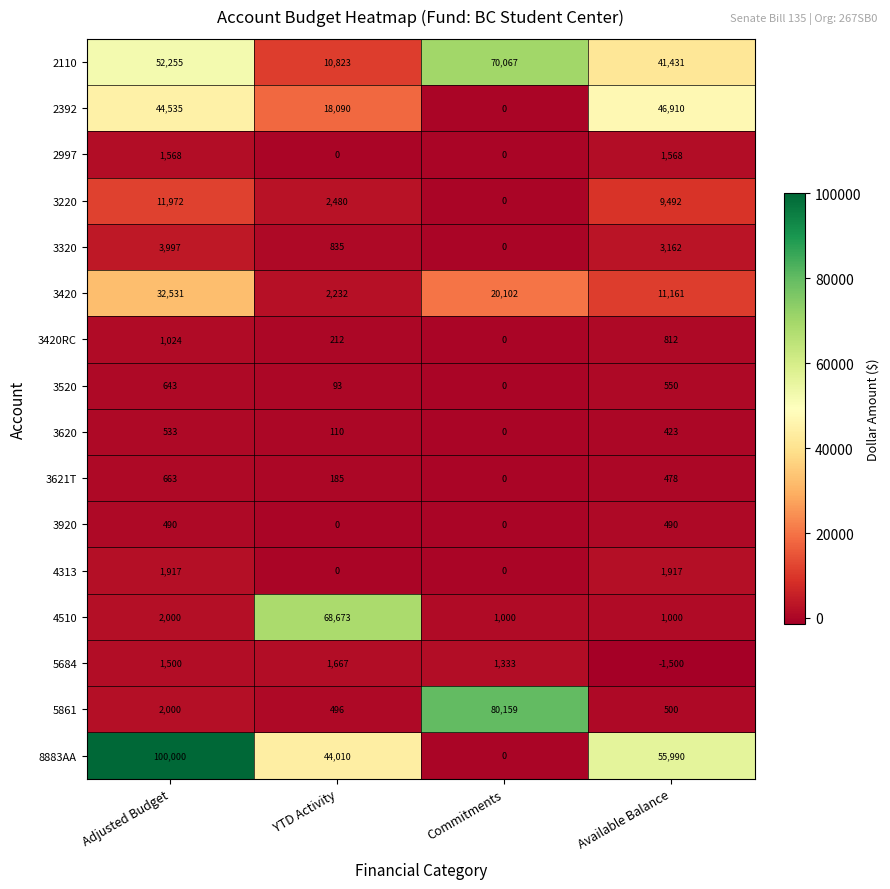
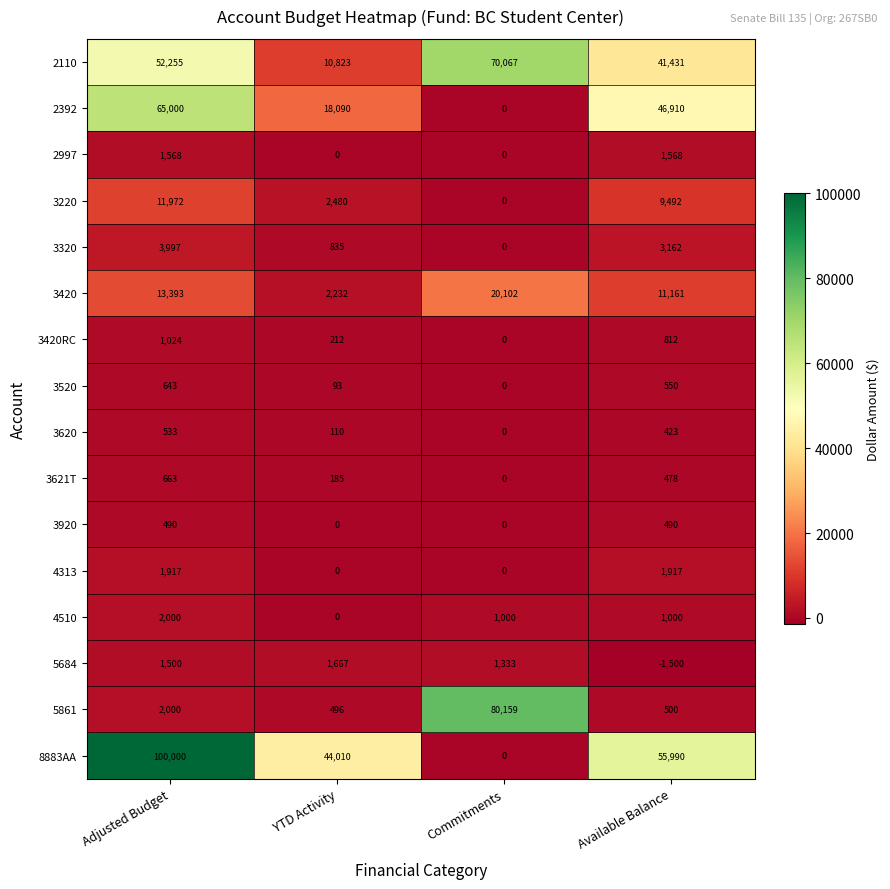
2392, Adjusted Budget: 44,535 -> 65,000
3420, Adjusted Budget: 32,531 -> 13,393
4510, YTD Activity: 68,673 -> 0
